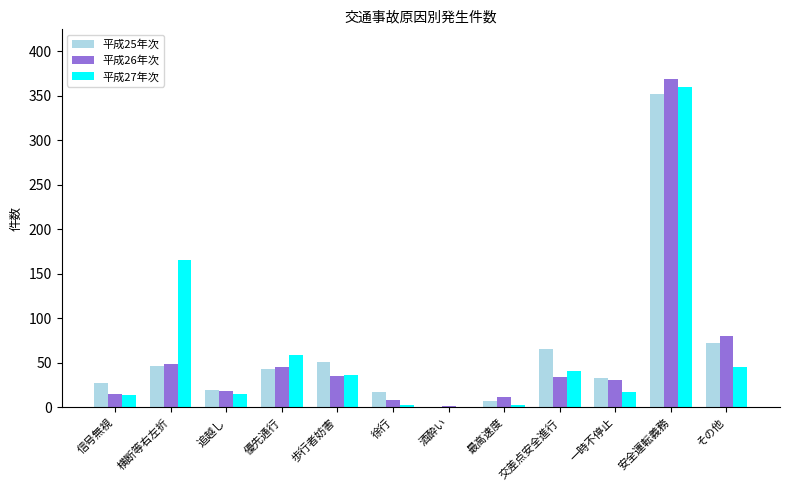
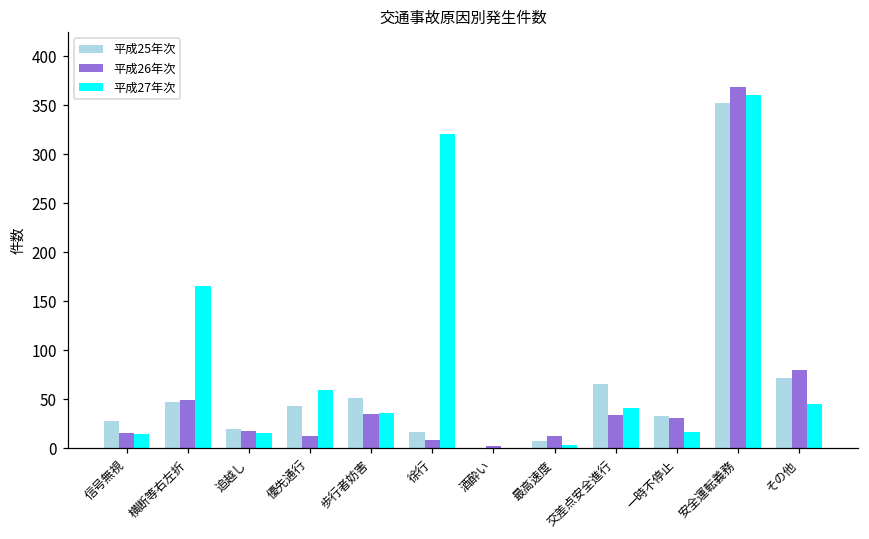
平成26年次, 優先通行: 50 -> 10
平成27年次, 徐行: 0 -> 320
